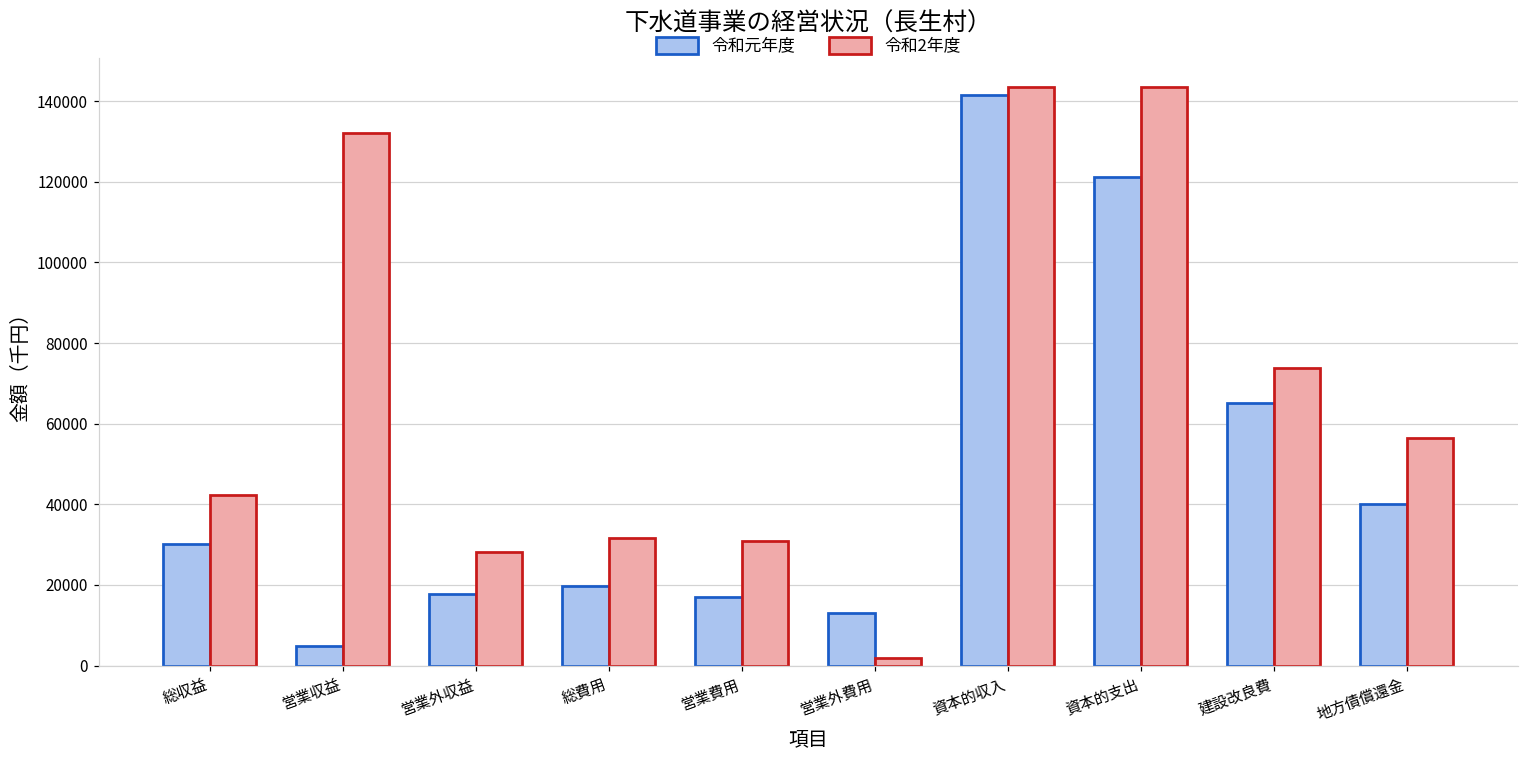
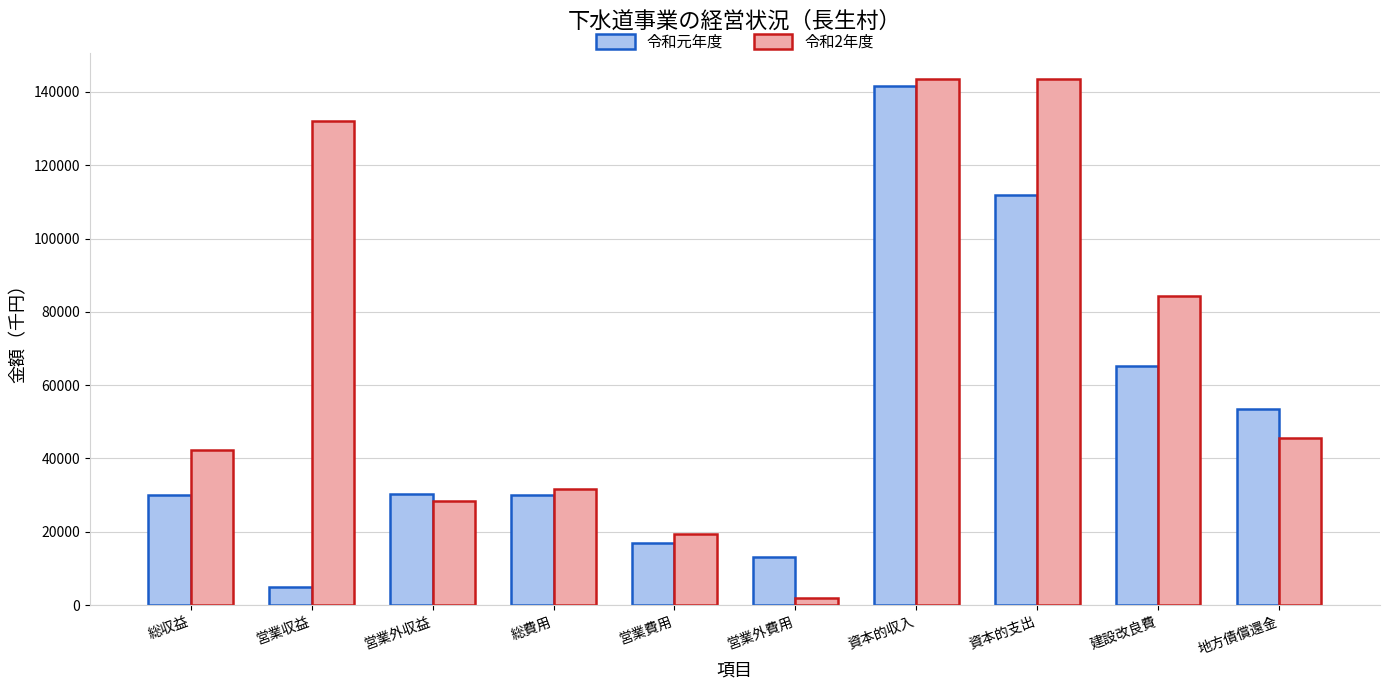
令和元年度, 営業外収益: 18000 -> 30000
令和元年度, 総費用: 20000 -> 30000
令和2年度, 営業費用: 31000 -> 19000
令和元年度, 資本的支出: 121000 -> 112000
令和2年度, 建設改良費: 74000 -> 84000
令和元年度, 地方債償還金: 40000 -> 53000
令和2年度, 地方債償還金: 56000 -> 46000
